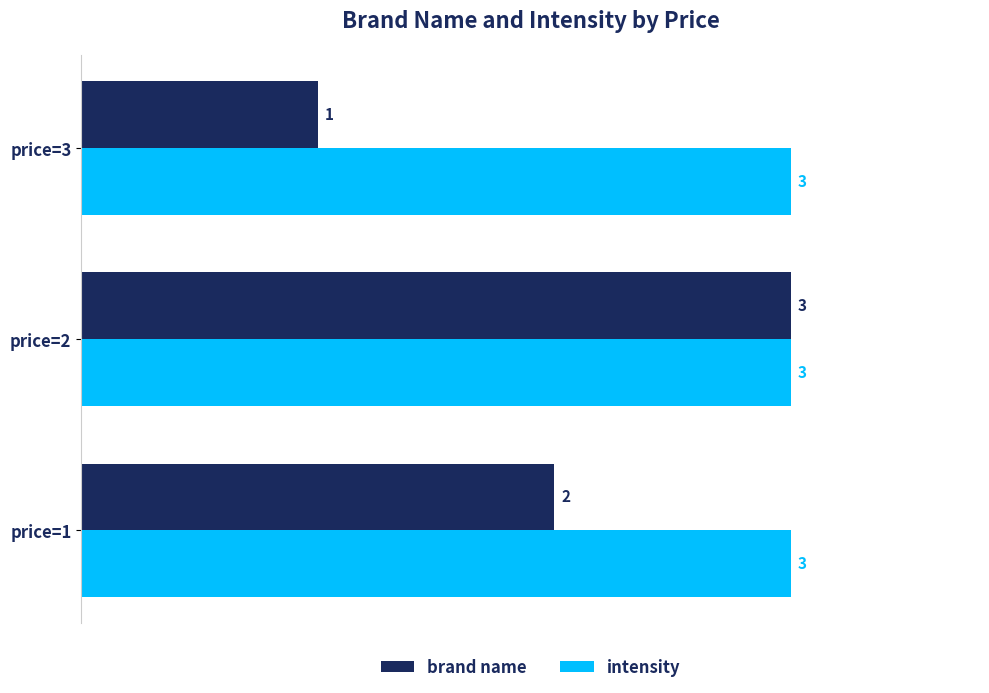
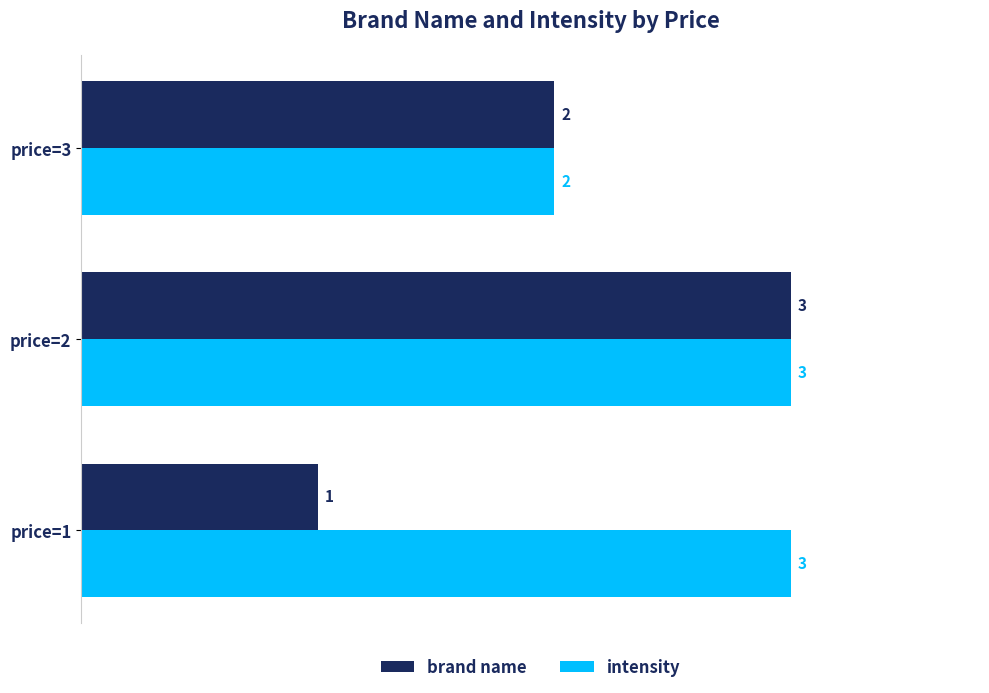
brand name, price=3: 1 -> 2
intensity, price=3: 3 -> 2
brand name, price=1: 2 -> 1
